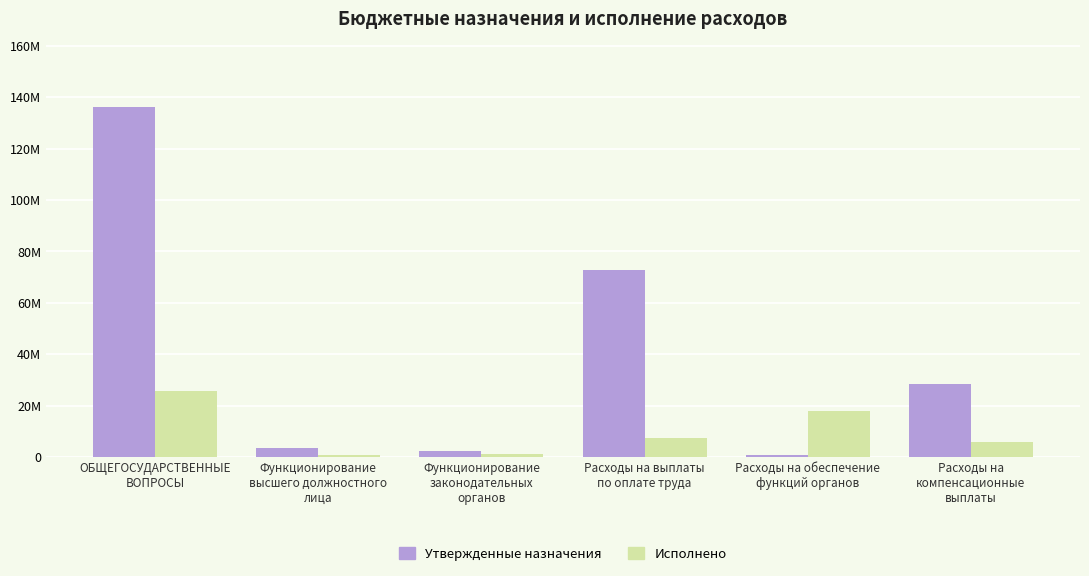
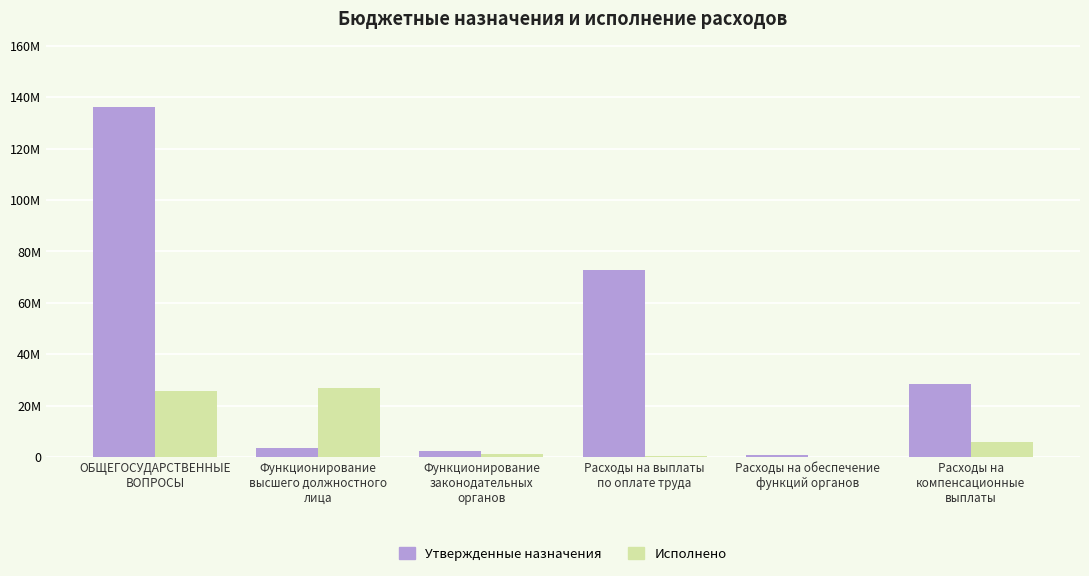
Исполнено, Функционирование высшего должностного лица: 1М -> 27М
Исполнено, Расходы на выплаты по оплате труда: 7М -> 0М
Исполнено, Расходы на обеспечение функций органов: 18М -> 0М
